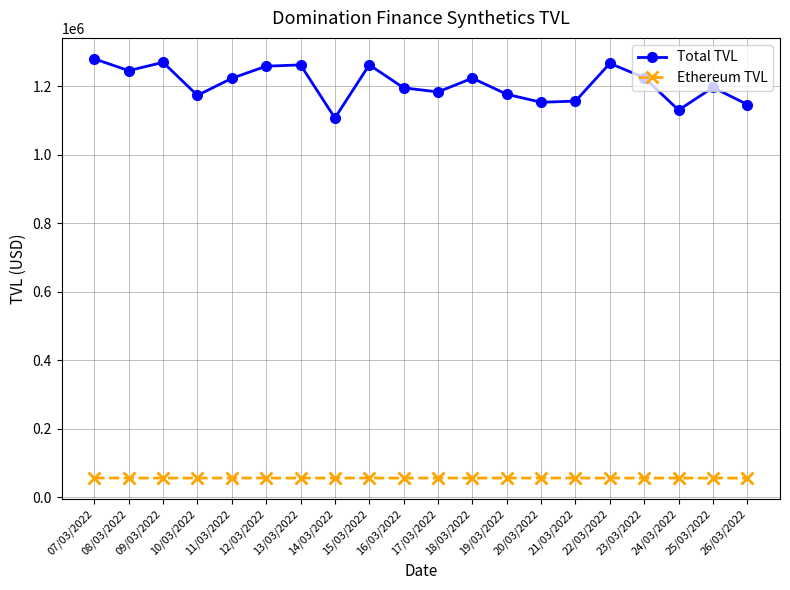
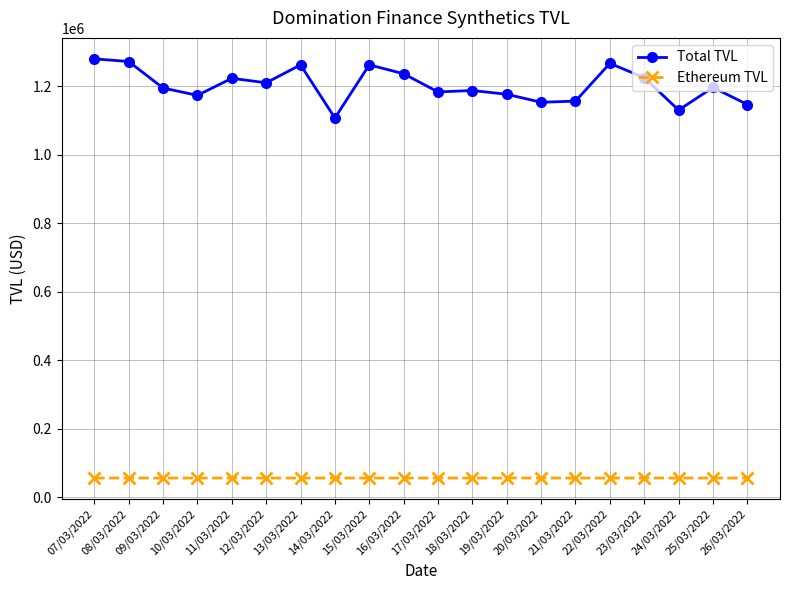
Total TVL, 08/03/2022: 1250000 -> 1270000
Total TVL, 09/03/2022: 1270000 -> 1190000
Total TVL, 12/03/2022: 1260000 -> 1210000
Total TVL, 16/03/2022: 1200000 -> 1240000
Total TVL, 18/03/2022: 1220000 -> 1190000
